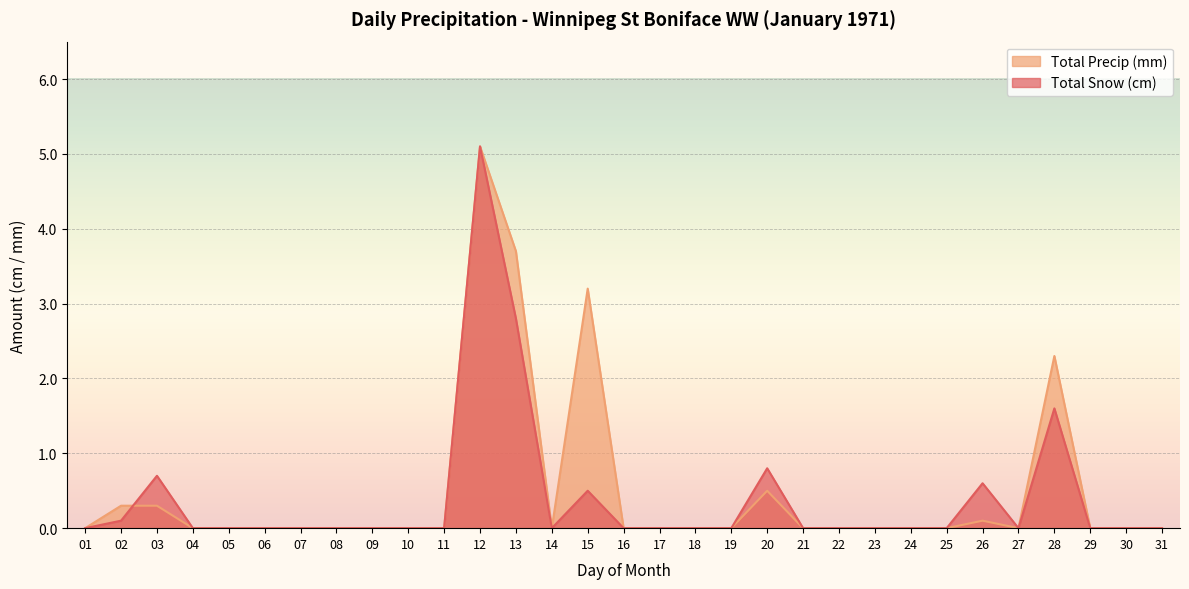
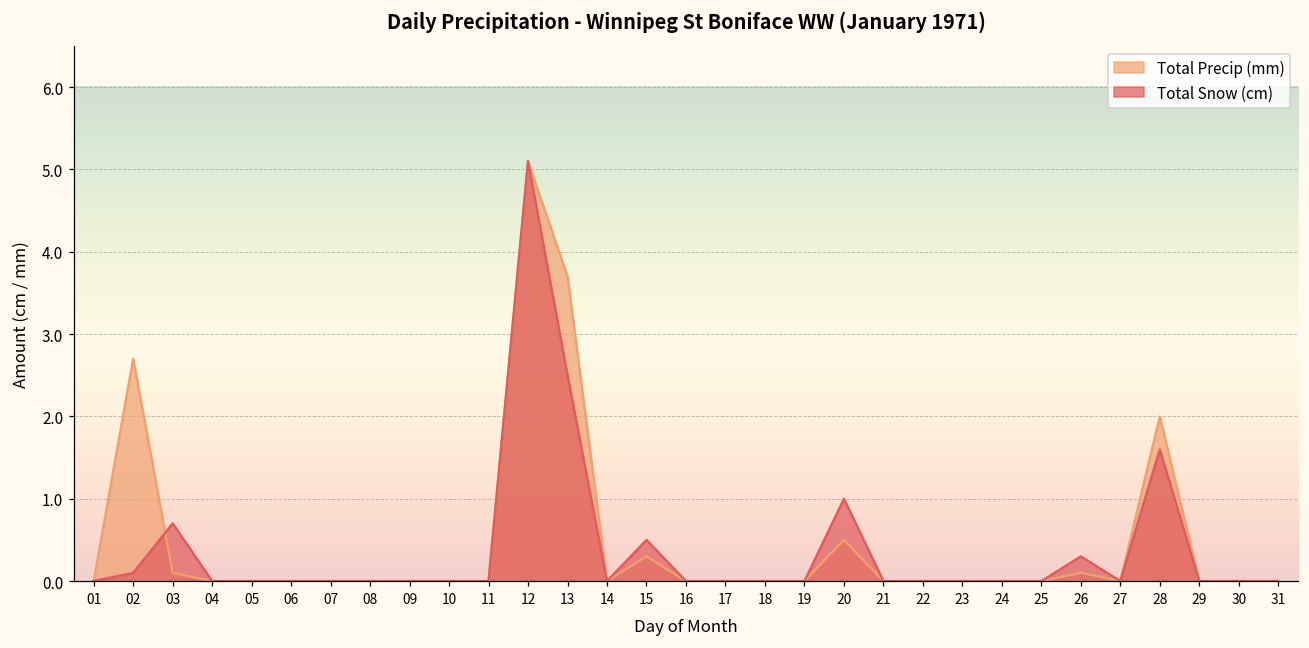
Total Precip (mm), 02: 0.3 -> 2.7
Total Precip (mm), 03: 0.3 -> 0.1
Total Snow (cm), 13: 2.8 -> 2.5
Total Precip (mm), 15: 3.2 -> 0.3
Total Snow (cm), 20: 0.8 -> 1.0
Total Snow (cm), 26: 0.6 -> 0.3
Total Precip (mm), 28: 2.3 -> 2.0
